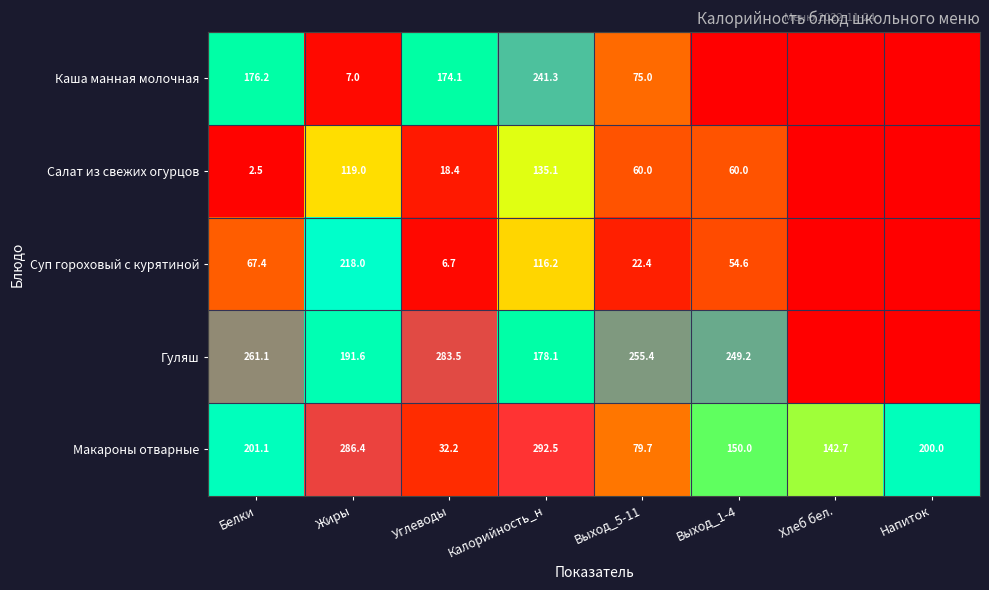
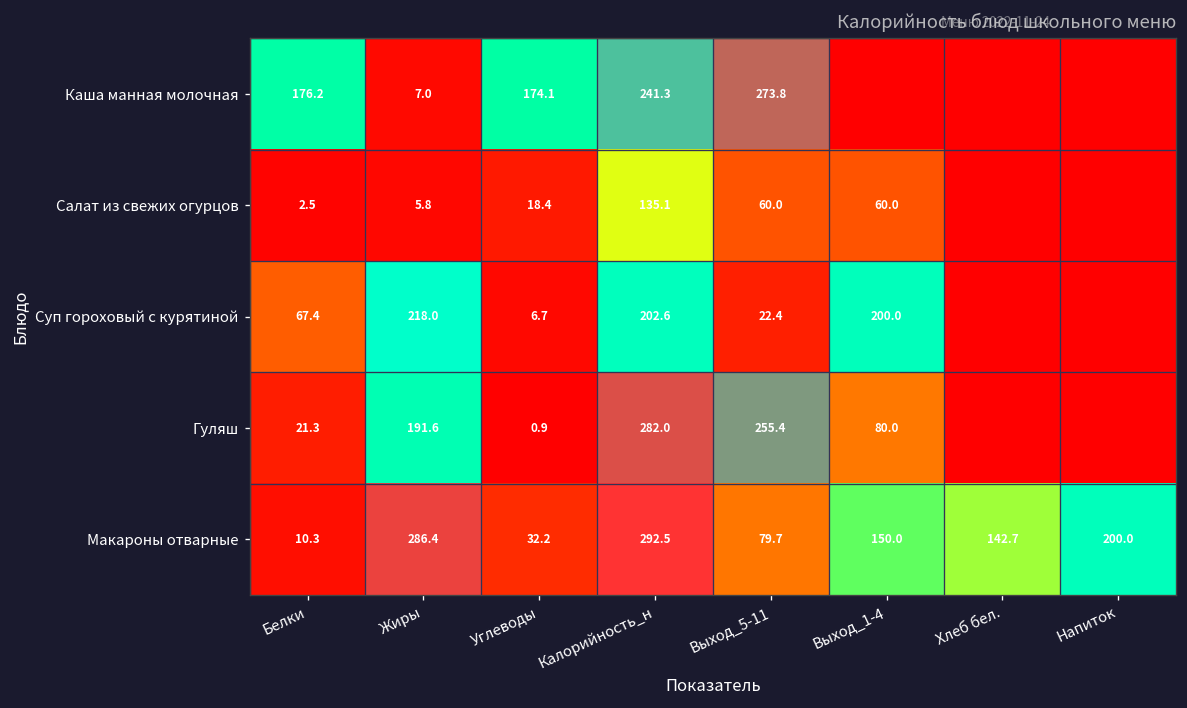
Каша манная молочная, Выход_5-11: 75.0 -> 273.8
Салат из свежих огурцов, Жиры: 119.0 -> 5.8
Суп гороховый с курятиной, Калорийность_н: 116.2 -> 202.6
Суп гороховый с курятиной, Выход_1-4: 54.6 -> 200.0
Гуляш, Белки: 261.1 -> 21.3
Гуляш, Углеводы: 283.5 -> 0.9
Гуляш, Калорийность_н: 178.1 -> 282.0
Гуляш, Выход_1-4: 249.2 -> 80.0
Макароны отварные, Белки: 201.1 -> 10.3
